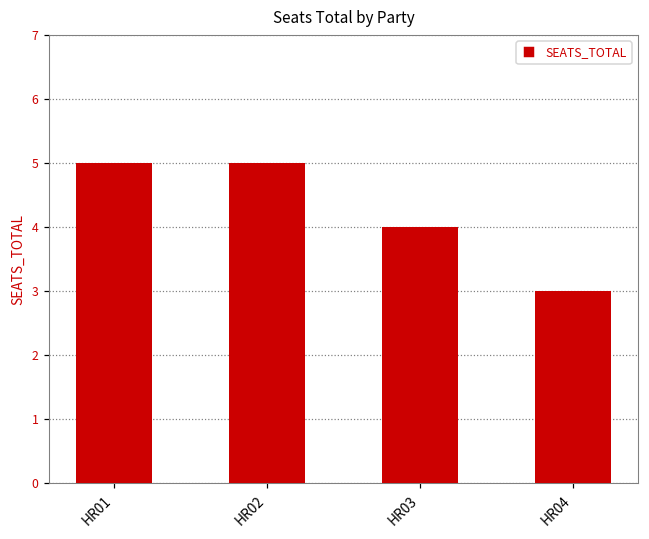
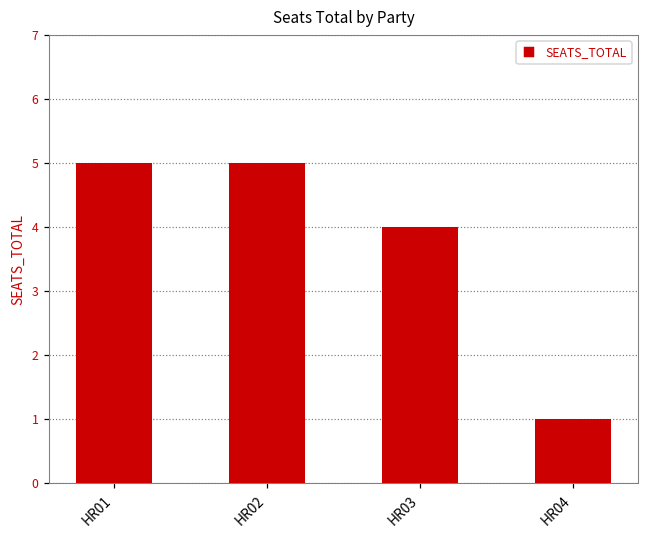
HR04: 3 -> 1
